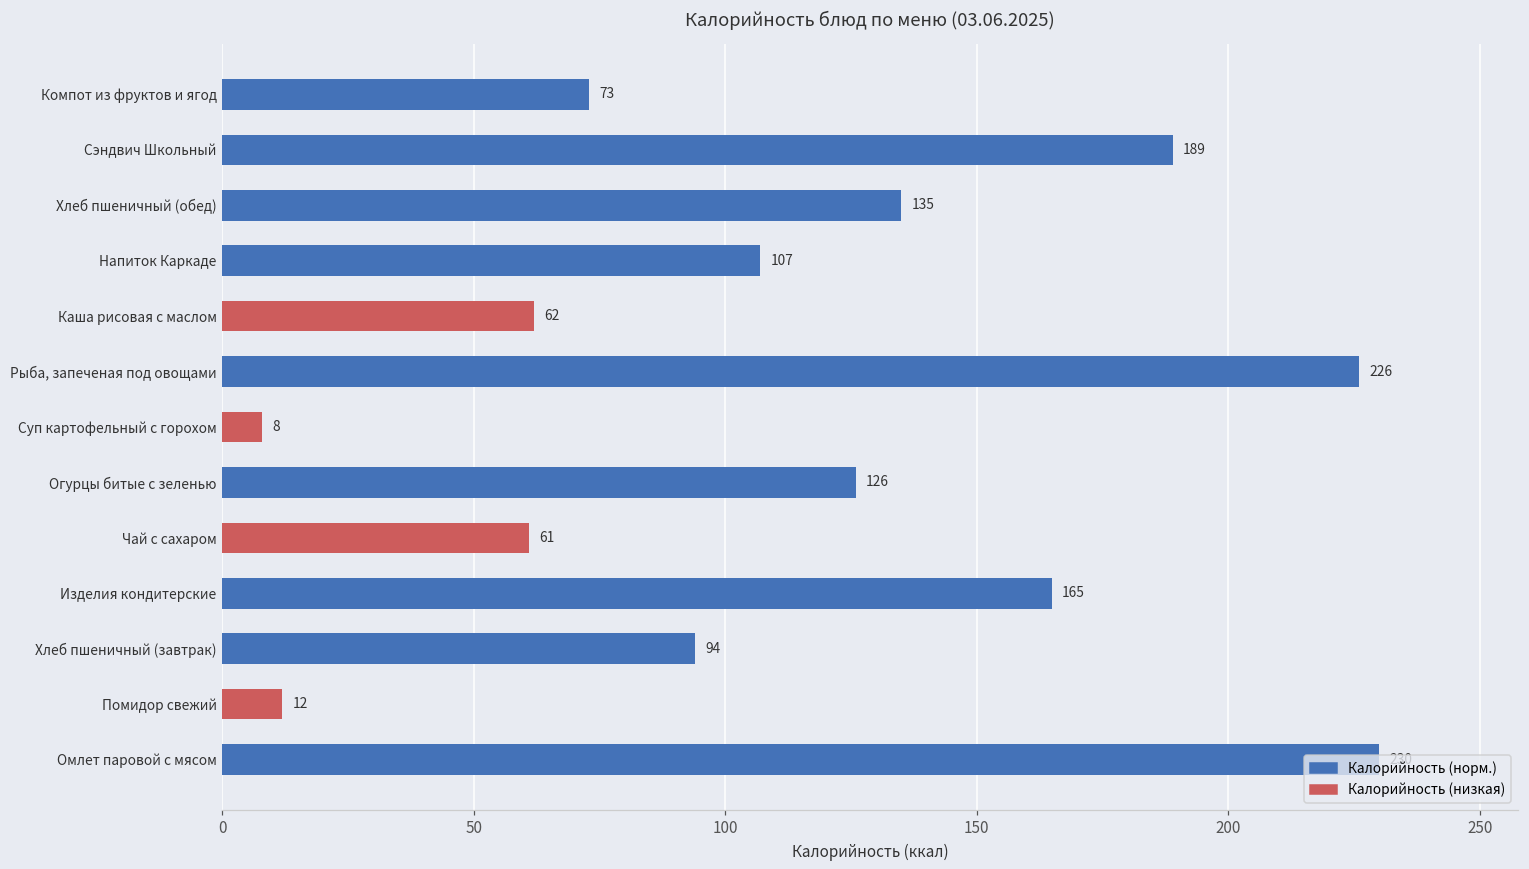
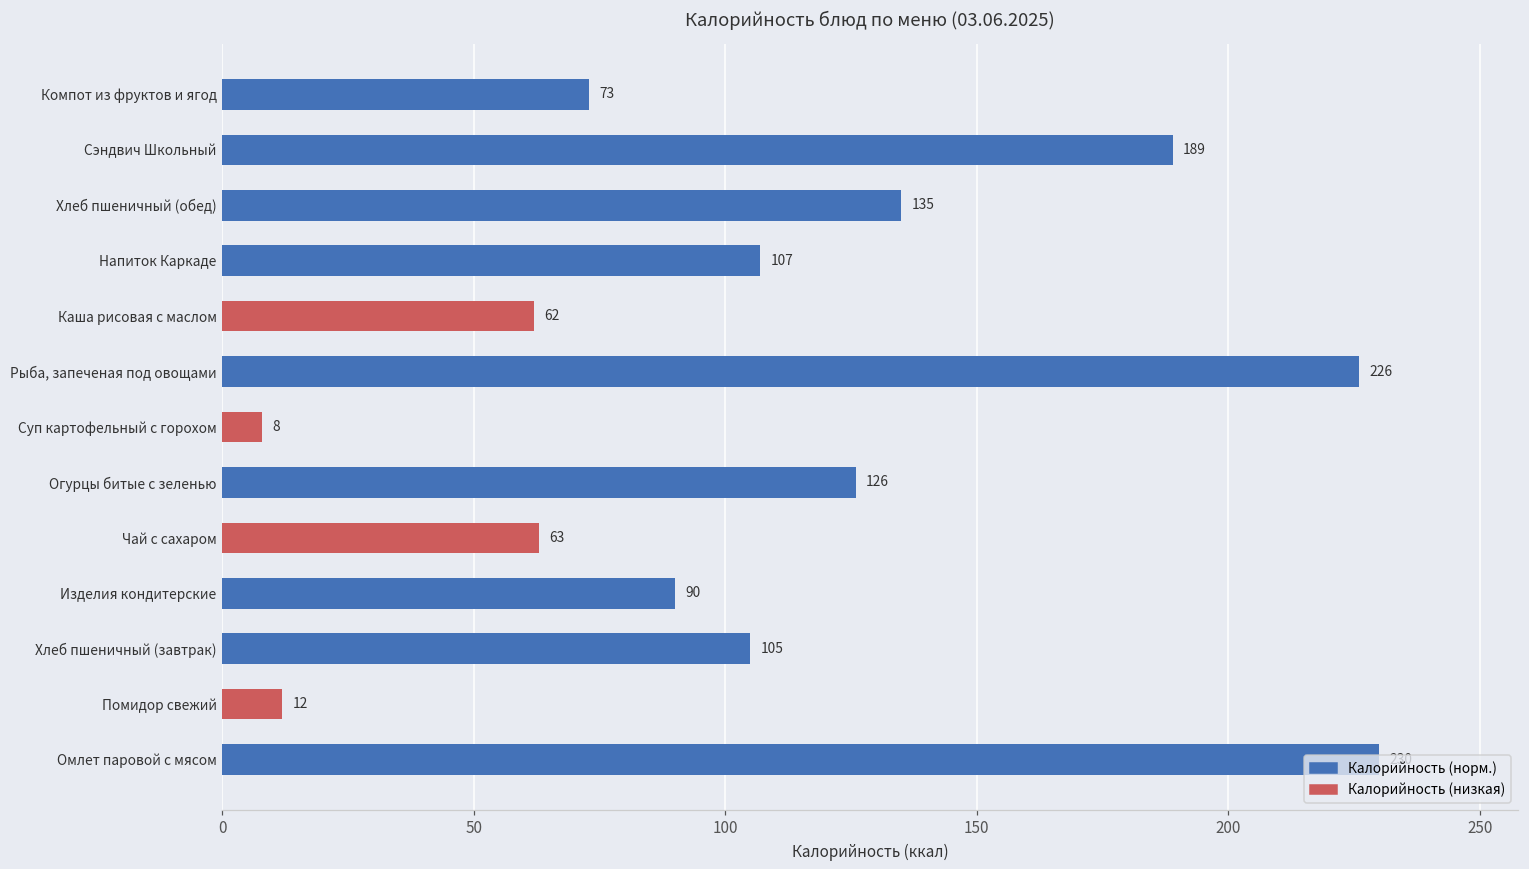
Чай с сахаром: 61 -> 63
Изделия кондитерские: 165 -> 90
Хлеб пшеничный (завтрак): 94 -> 105
